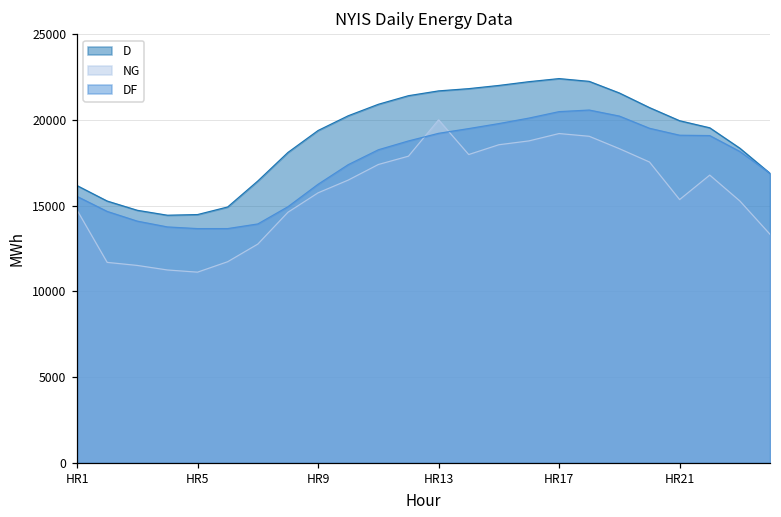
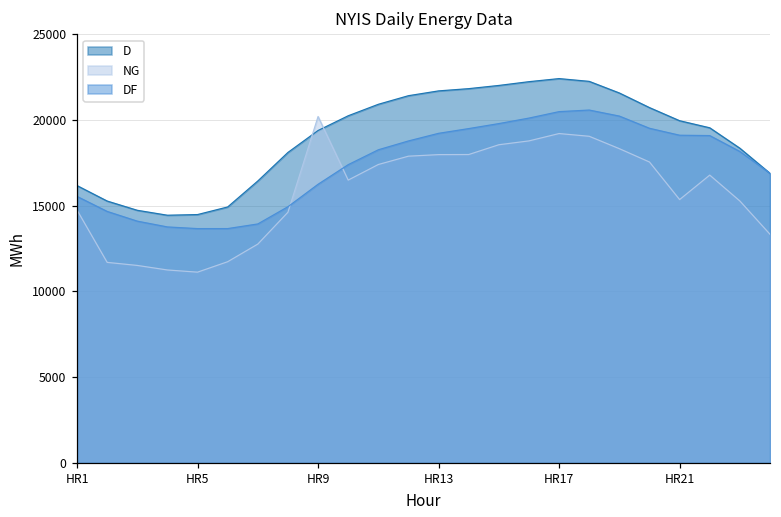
NG, HR9: 15800 -> 20200
NG, HR13: 20000 -> 18000
